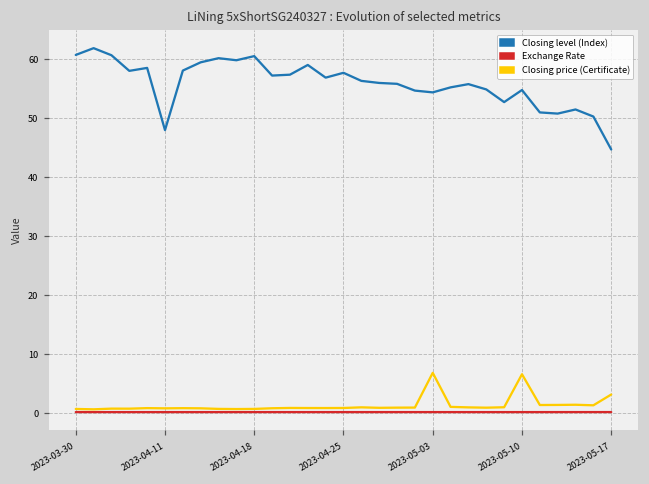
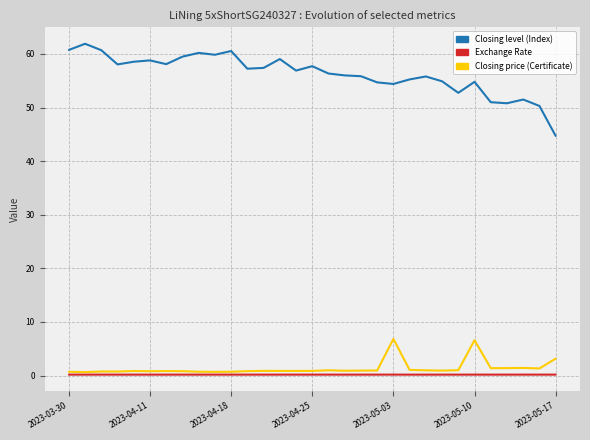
Closing level (Index), 2023-04-11: 48 -> 59
